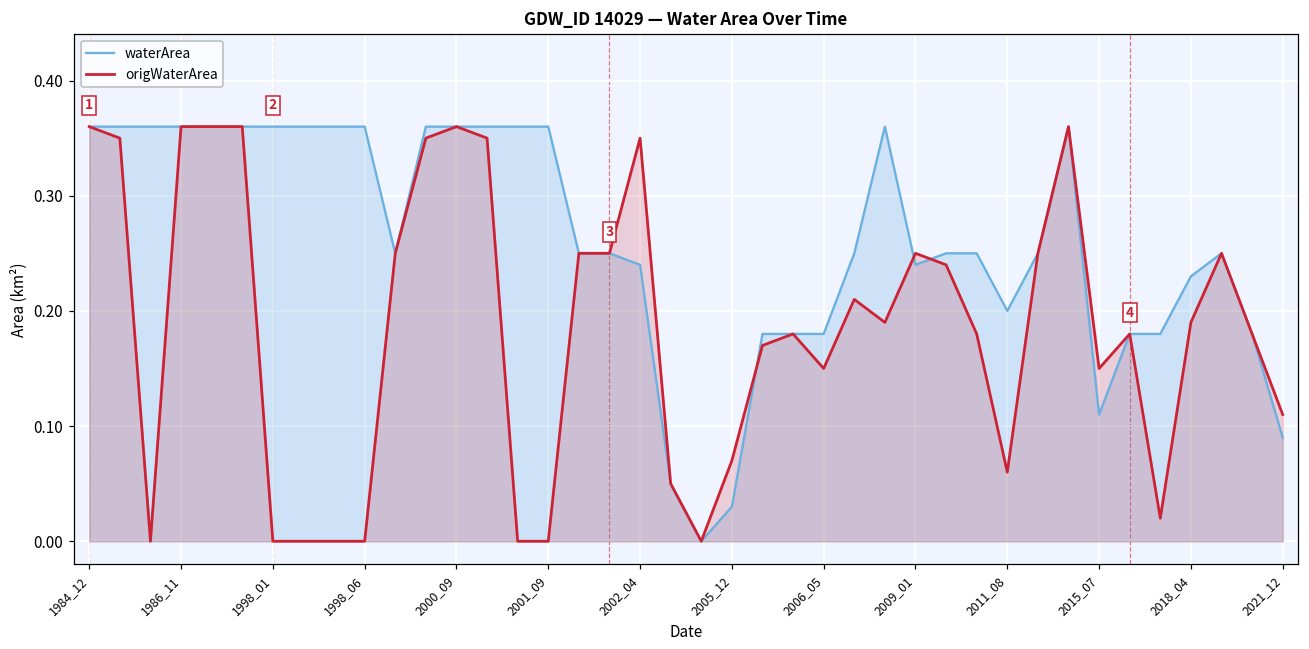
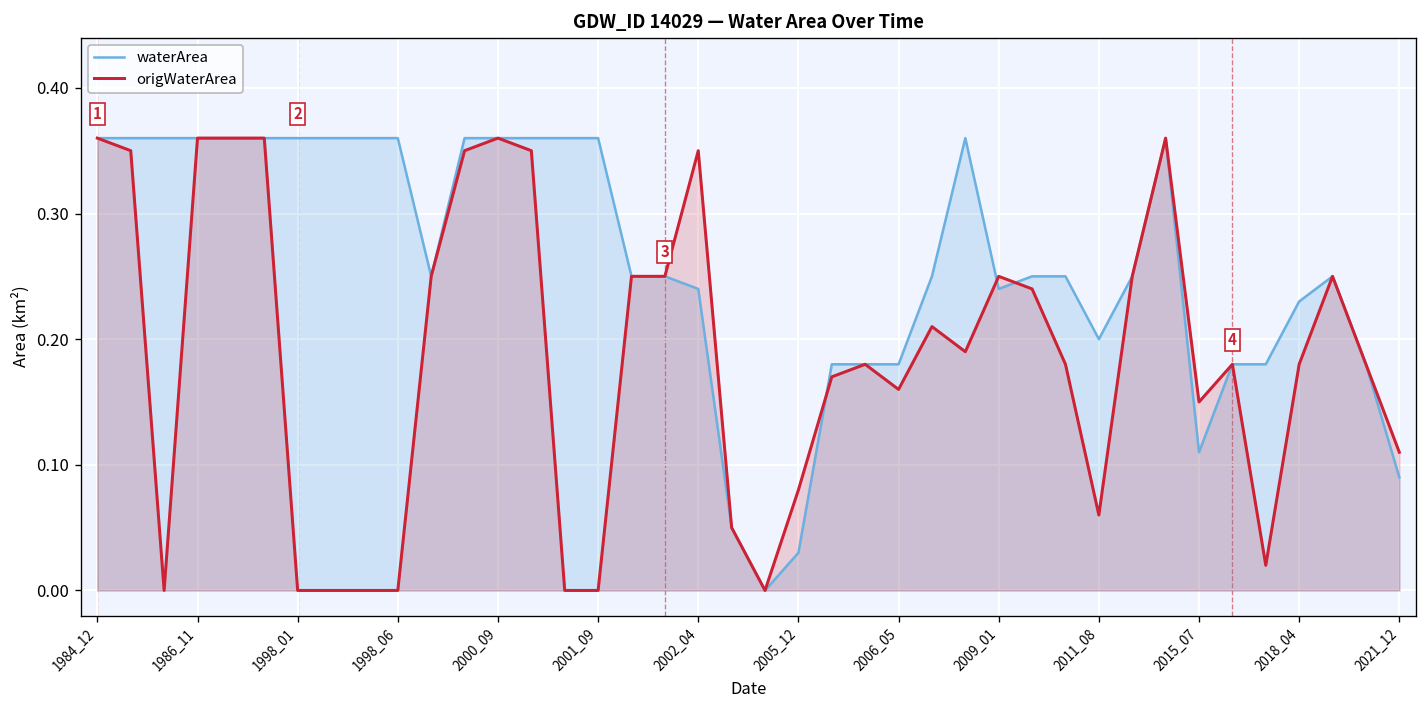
origWaterArea, 2005_12: 0.07 -> 0.08
origWaterArea, 2006_05: 0.15 -> 0.16
origWaterArea, 2018_04: 0.19 -> 0.18
